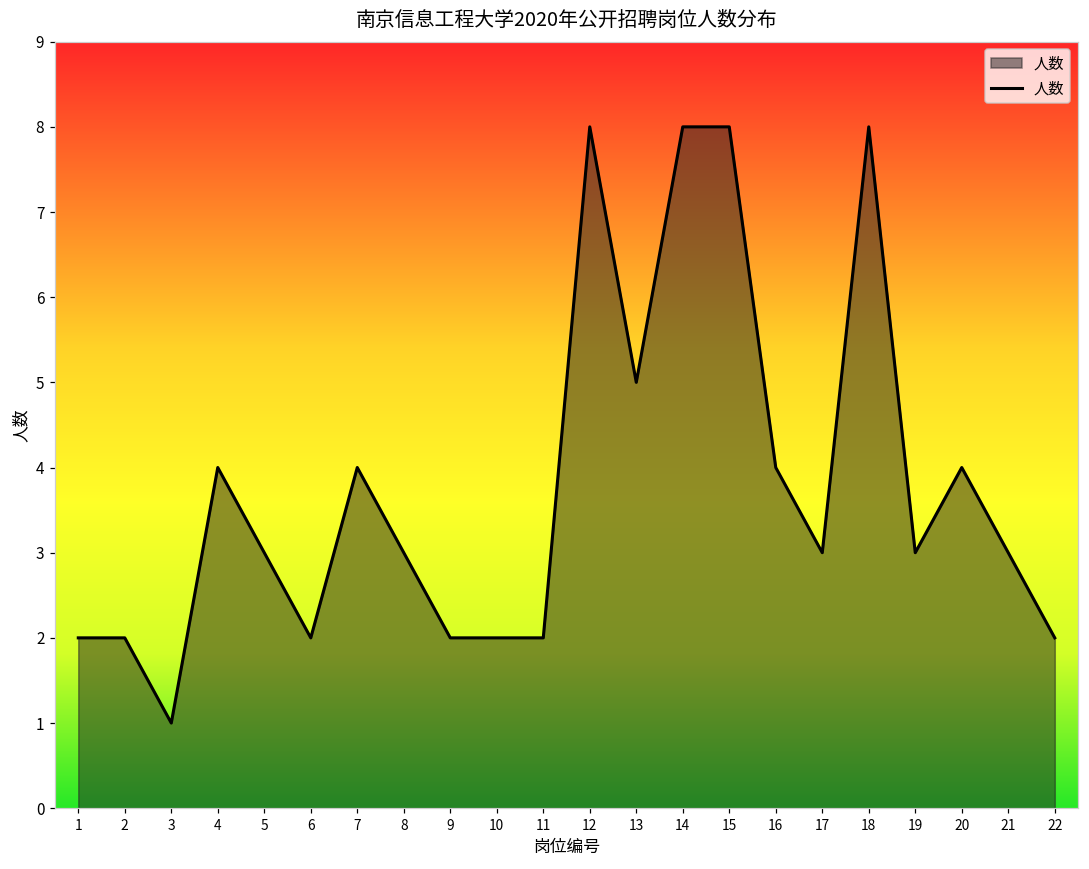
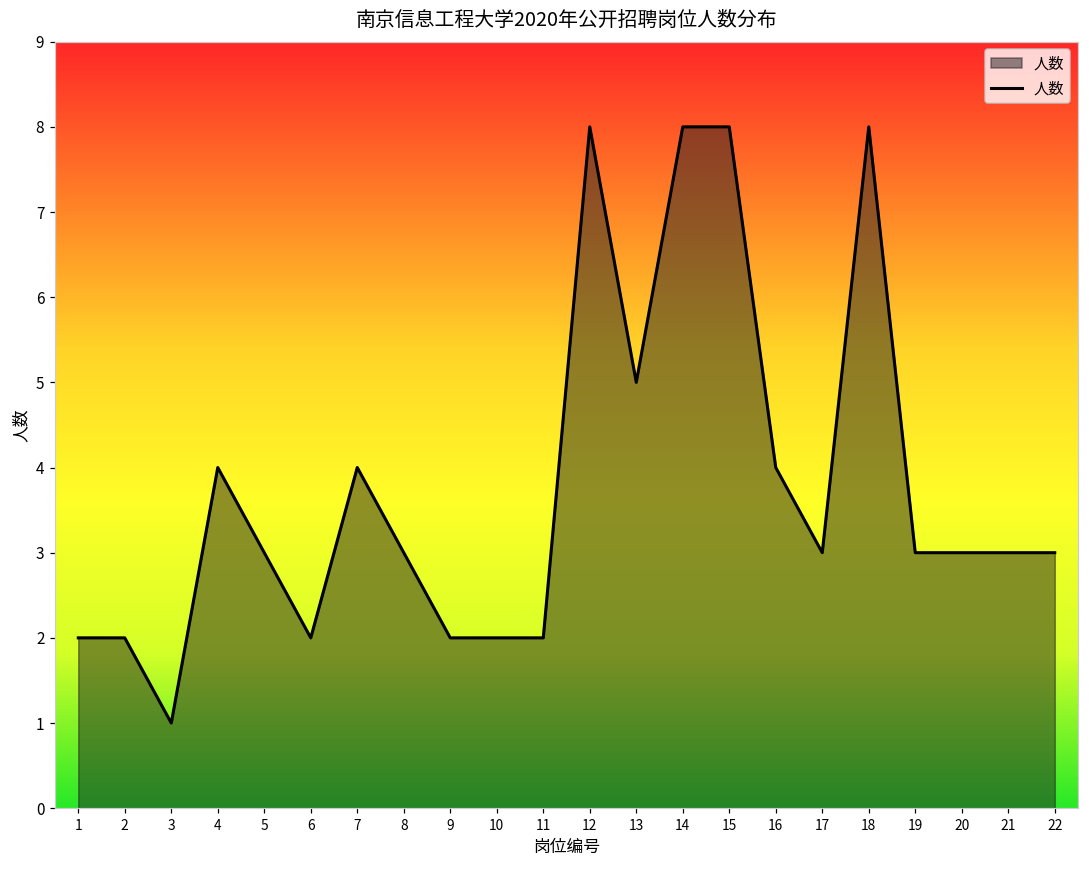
20: 4 -> 3
22: 2 -> 3
